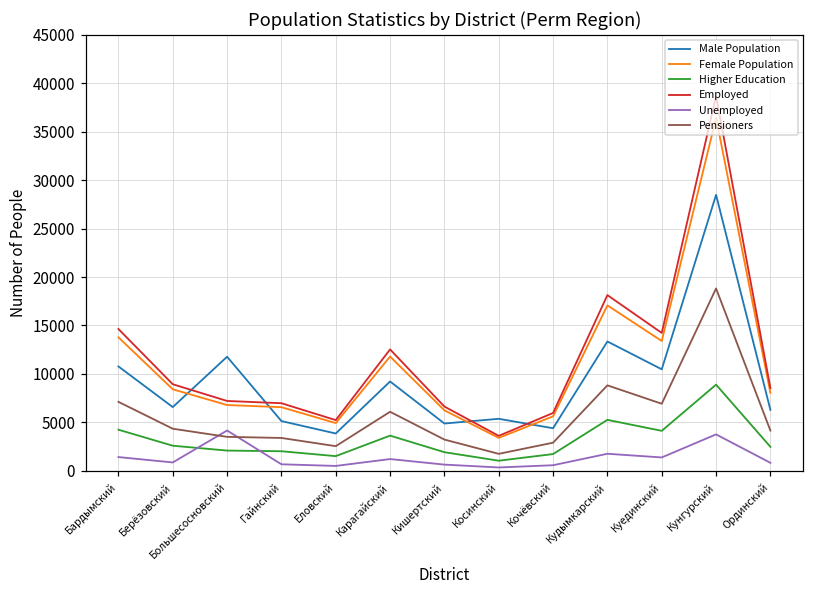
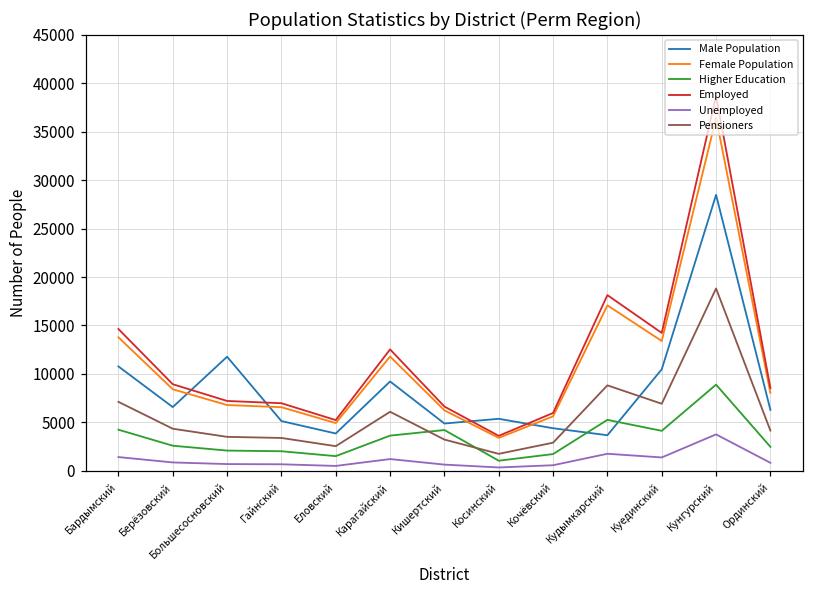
Unemployed, Большесосновский: 4000 -> 1000
Higher Education, Кишертский: 2000 -> 4000
Male Population, Кудымкарский: 13000 -> 4000
